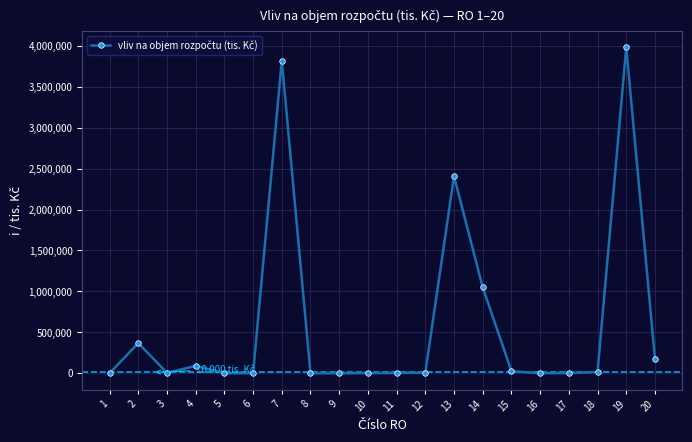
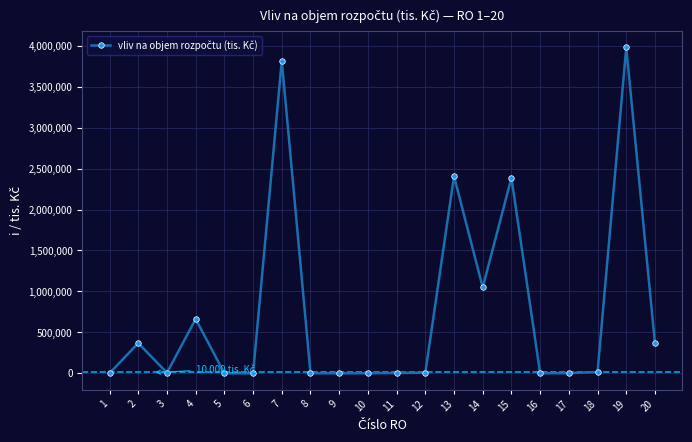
4: 100,000 -> 700,000
15: 0 -> 2,400,000
20: 200,000 -> 400,000
